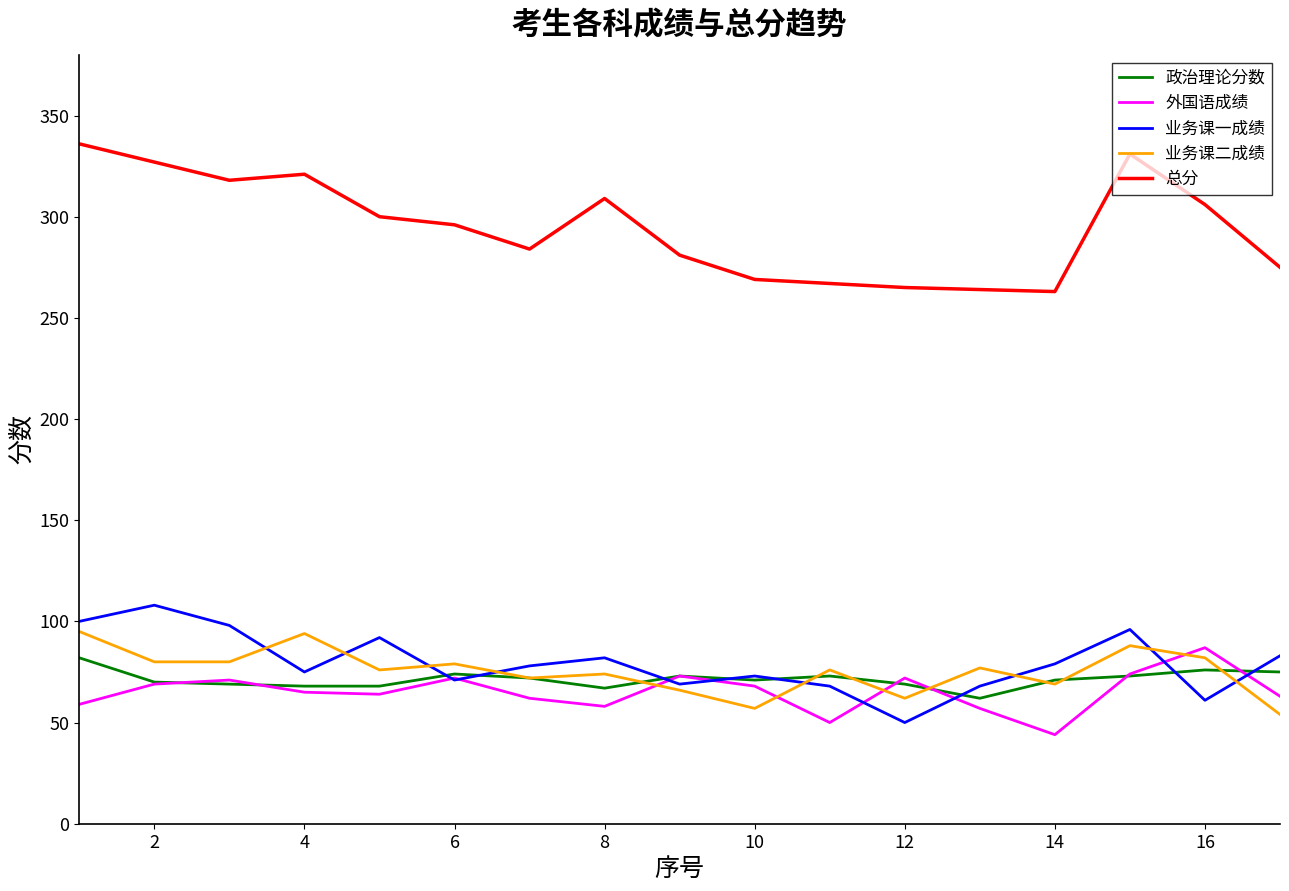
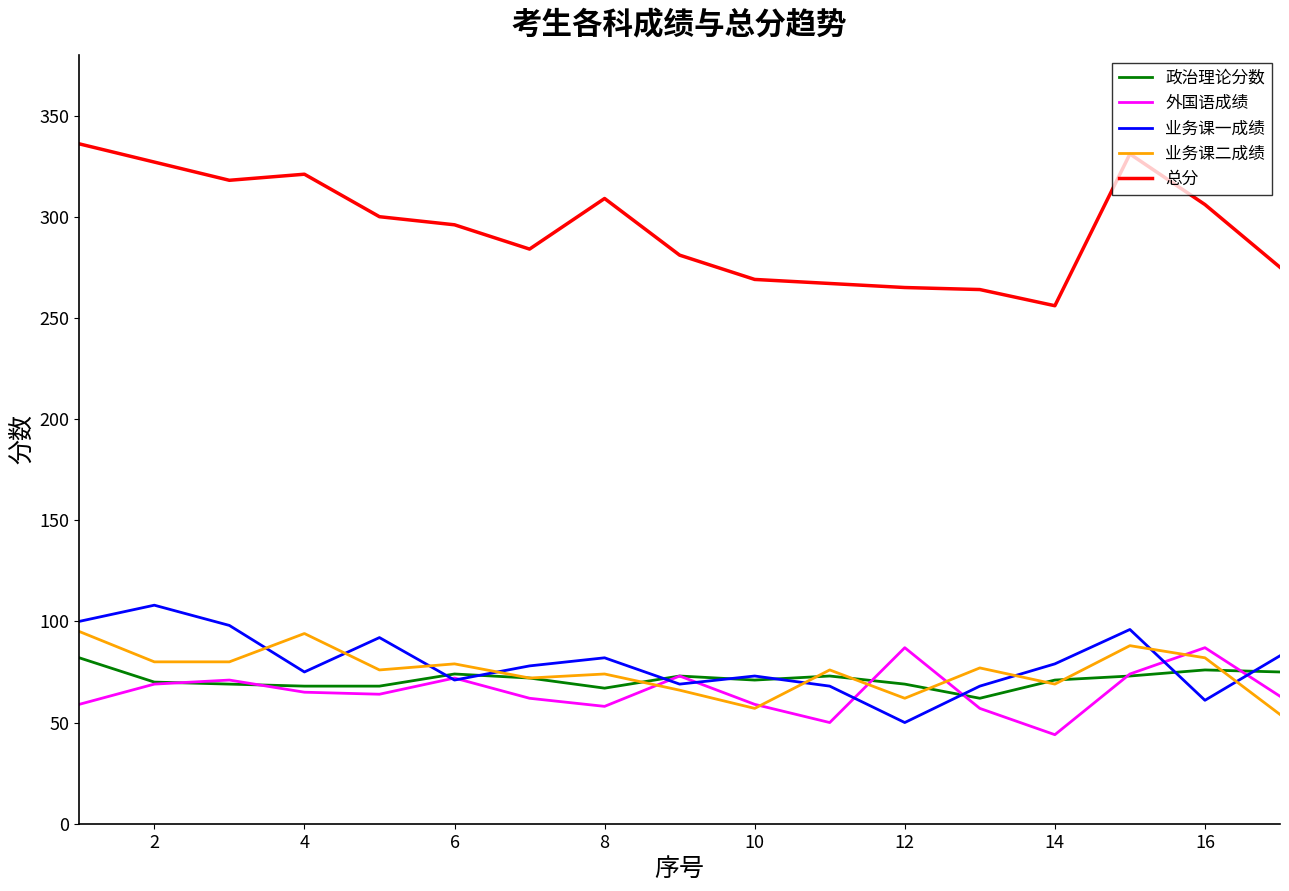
外国语成绩, 10: 68 -> 59
外国语成绩, 12: 72 -> 87
总分, 14: 263 -> 256
